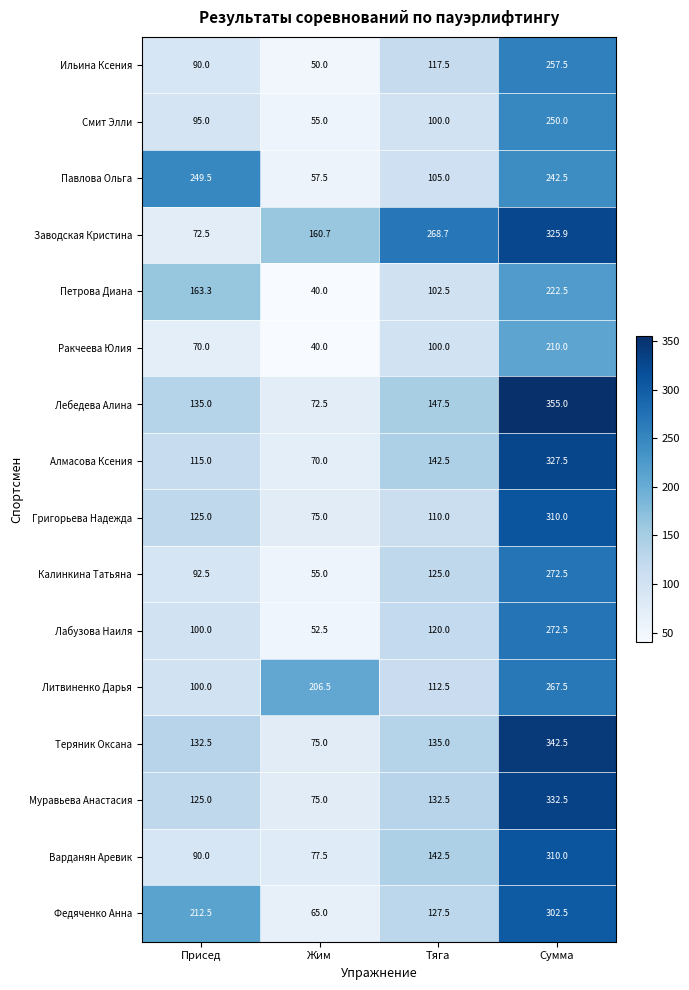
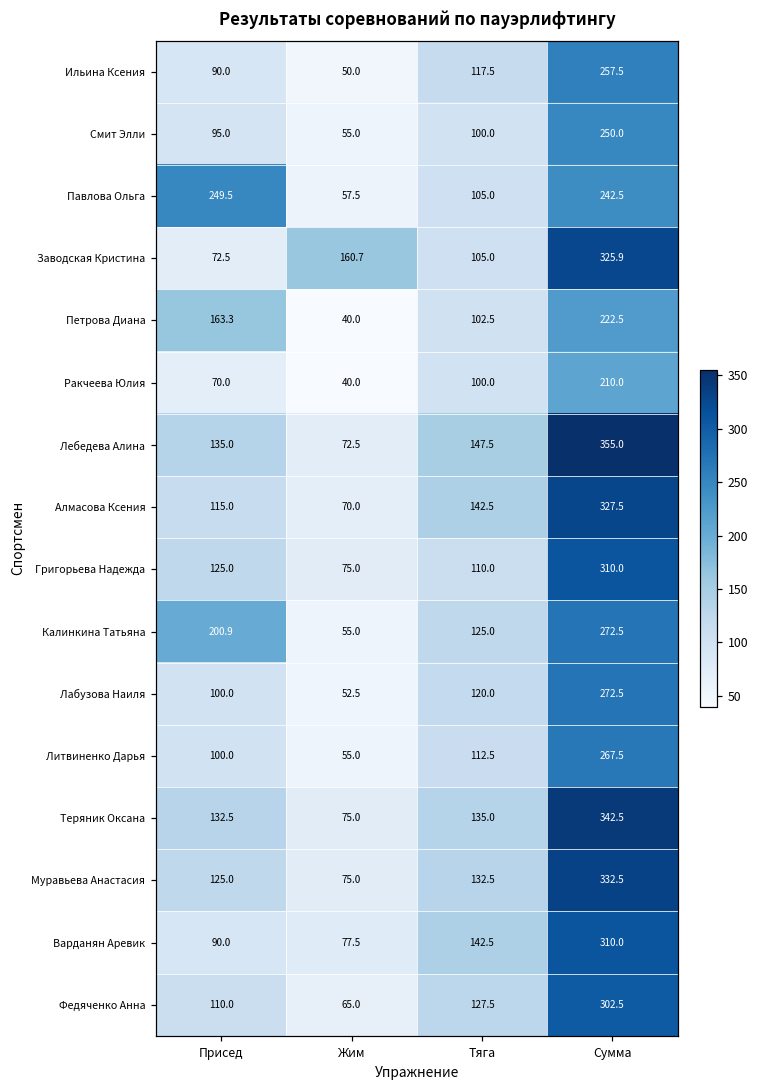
Заводская Кристина, Тяга: 268.7 -> 105.0
Калинкина Татьяна, Присед: 92.5 -> 200.9
Литвиненко Дарья, Жим: 206.5 -> 55.0
Федяченко Анна, Присед: 212.5 -> 110.0
